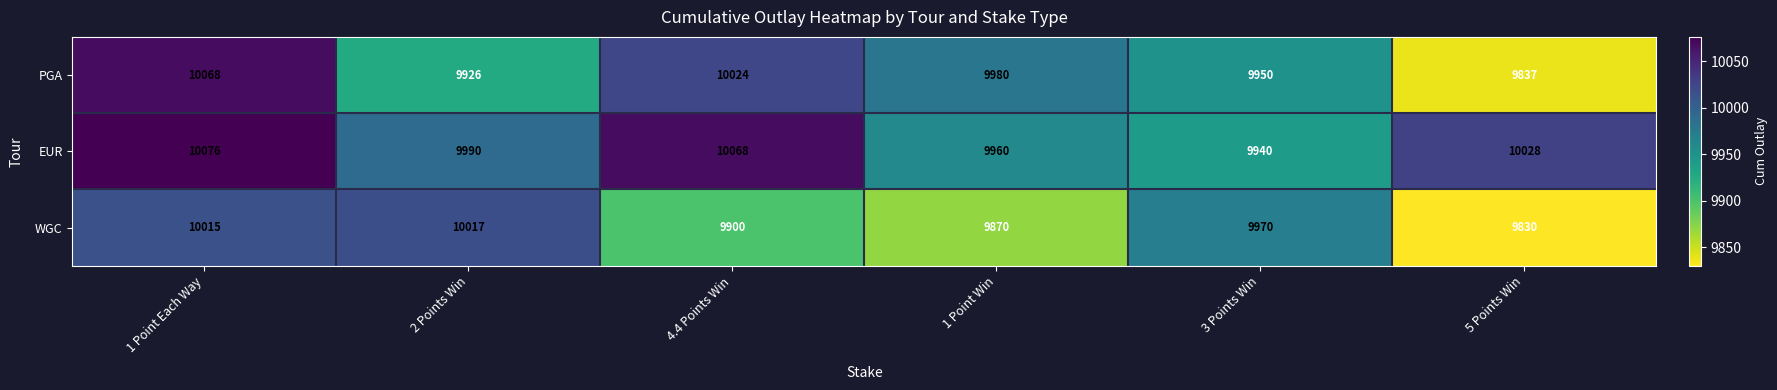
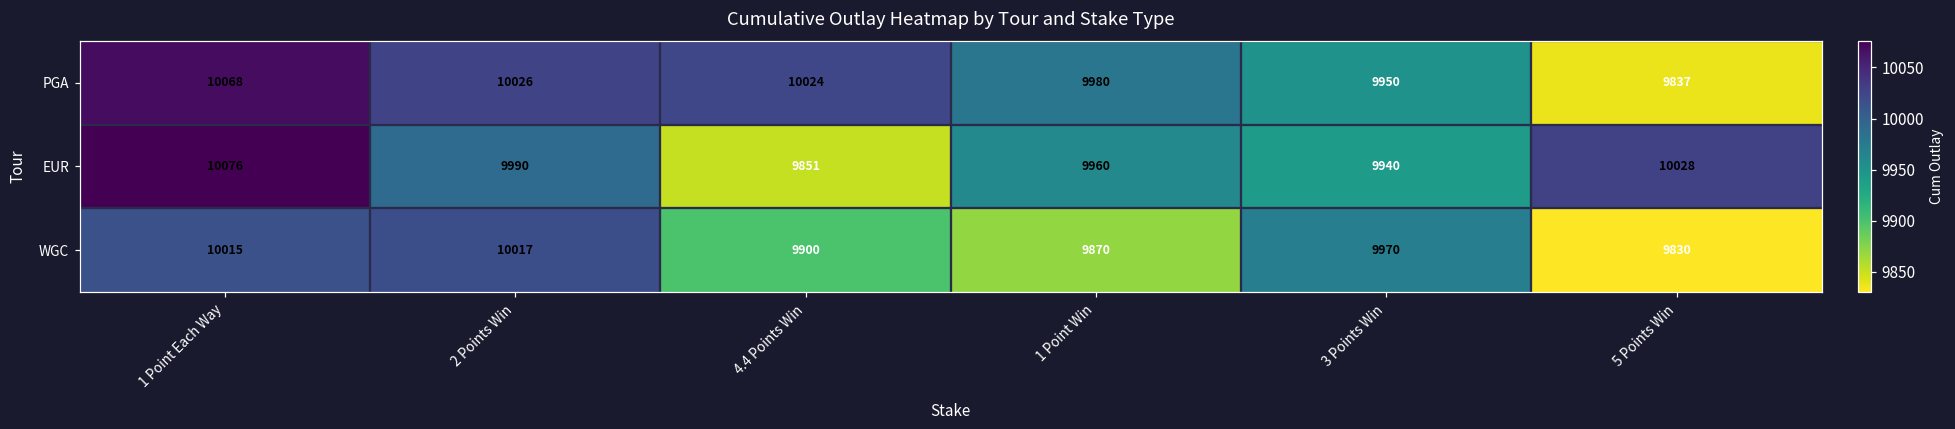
PGA, 2 Points Win: 9926 -> 10026
EUR, 4.4 Points Win: 10068 -> 9851
